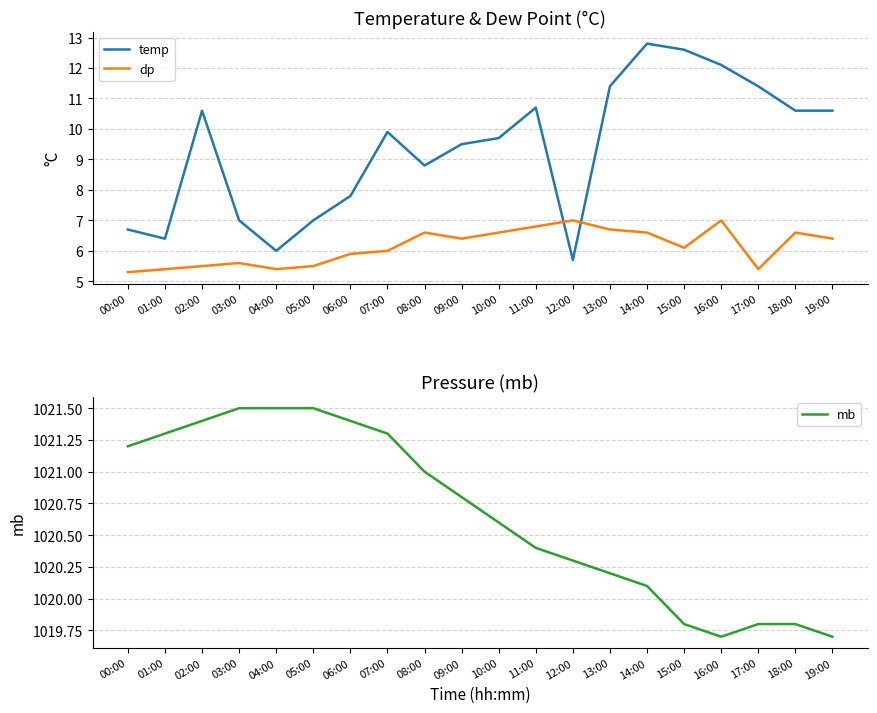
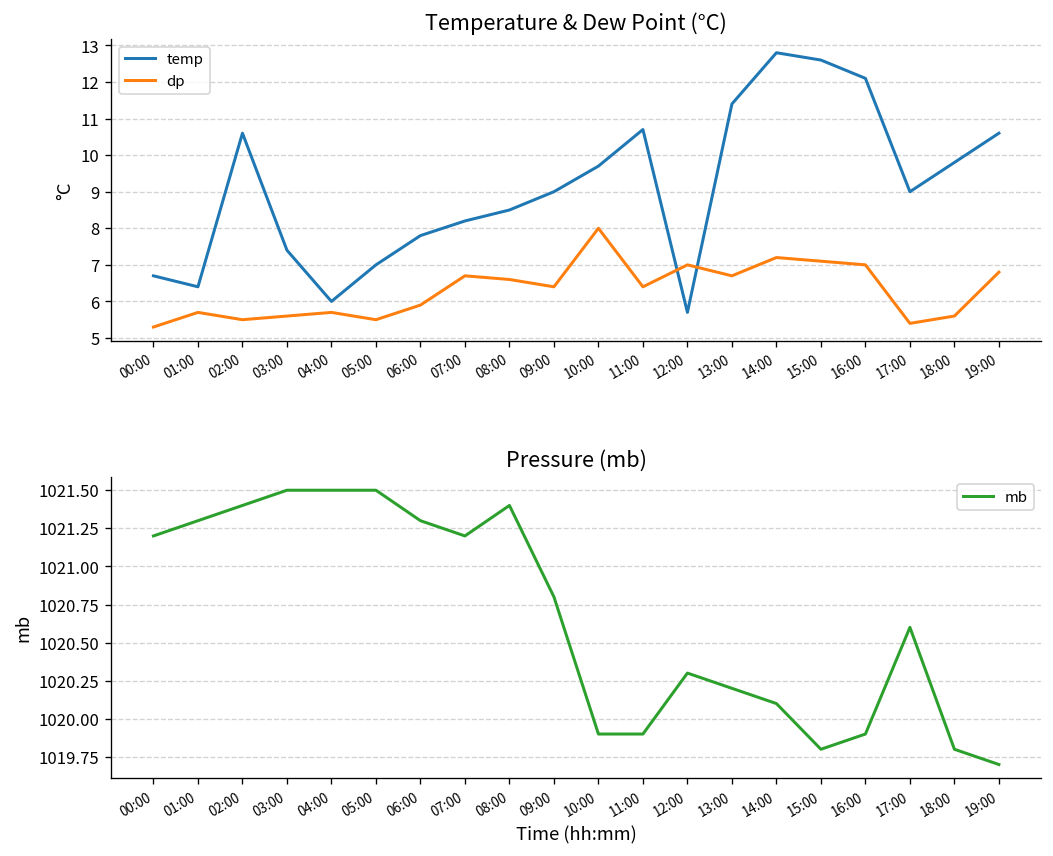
Temperature & Dew Point (°C), dp, 01:00: 5.4 -> 5.7
Temperature & Dew Point (°C), temp, 03:00: 7.0 -> 7.4
Temperature & Dew Point (°C), dp, 04:00: 5.4 -> 5.7
Temperature & Dew Point (°C), temp, 07:00: 9.9 -> 8.2
Temperature & Dew Point (°C), dp, 07:00: 6.0 -> 6.7
Temperature & Dew Point (°C), temp, 08:00: 8.8 -> 8.5
Temperature & Dew Point (°C), temp, 09:00: 9.5 -> 9.0
Temperature & Dew Point (°C), dp, 10:00: 6.6 -> 8.0
Temperature & Dew Point (°C), dp, 11:00: 6.8 -> 6.4
Temperature & Dew Point (°C), dp, 14:00: 6.6 -> 7.2
Temperature & Dew Point (°C), dp, 15:00: 6.1 -> 7.1
Temperature & Dew Point (°C), temp, 17:00: 11.4 -> 9.0
Temperature & Dew Point (°C), temp, 18:00: 10.6 -> 9.8
Temperature & Dew Point (°C), dp, 18:00: 6.6 -> 5.6
Temperature & Dew Point (°C), dp, 19:00: 6.4 -> 6.8
Pressure (mb), 06:00: 1021.4 -> 1021.3
Pressure (mb), 07:00: 1021.3 -> 1021.2
Pressure (mb), 08:00: 1021.0 -> 1021.4
Pressure (mb), 10:00: 1020.6 -> 1019.9
Pressure (mb), 11:00: 1020.4 -> 1019.9
Pressure (mb), 16:00: 1019.7 -> 1019.9
Pressure (mb), 17:00: 1019.8 -> 1020.6
